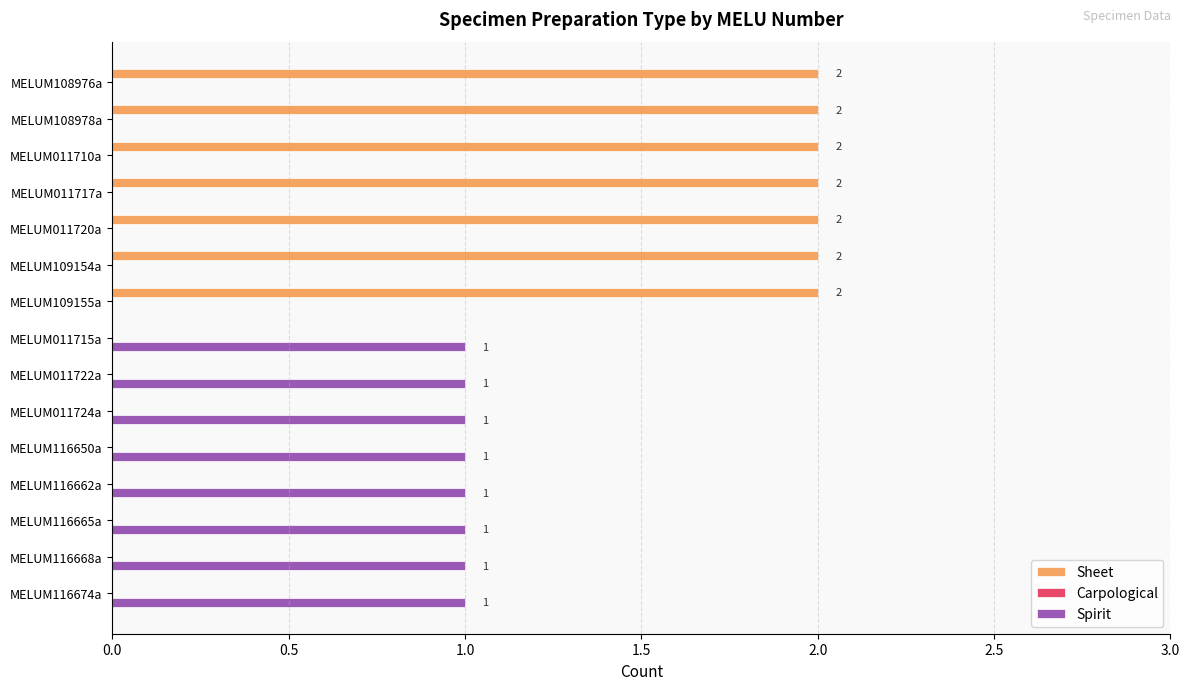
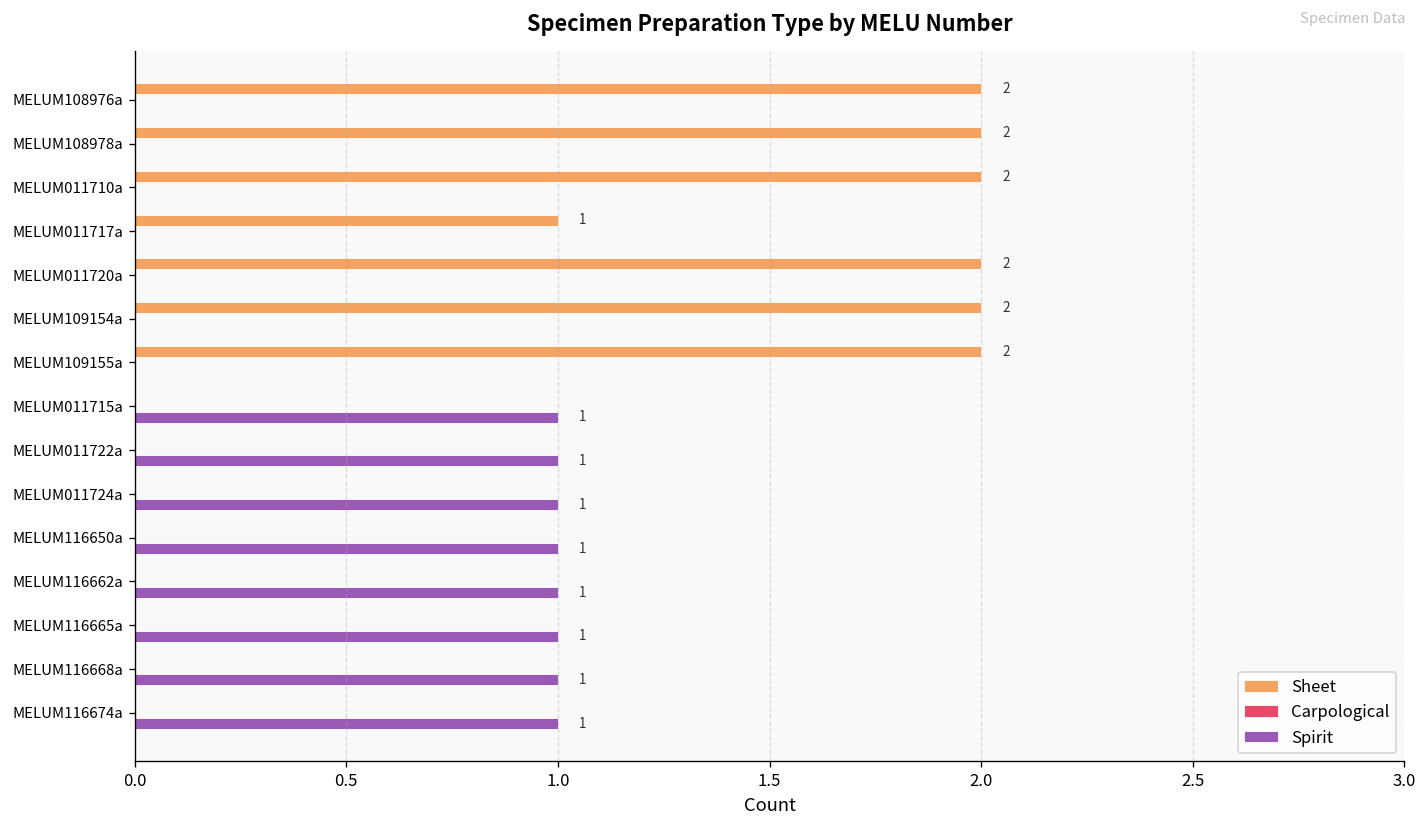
Sheet, MELUM011717a: 2 -> 1
